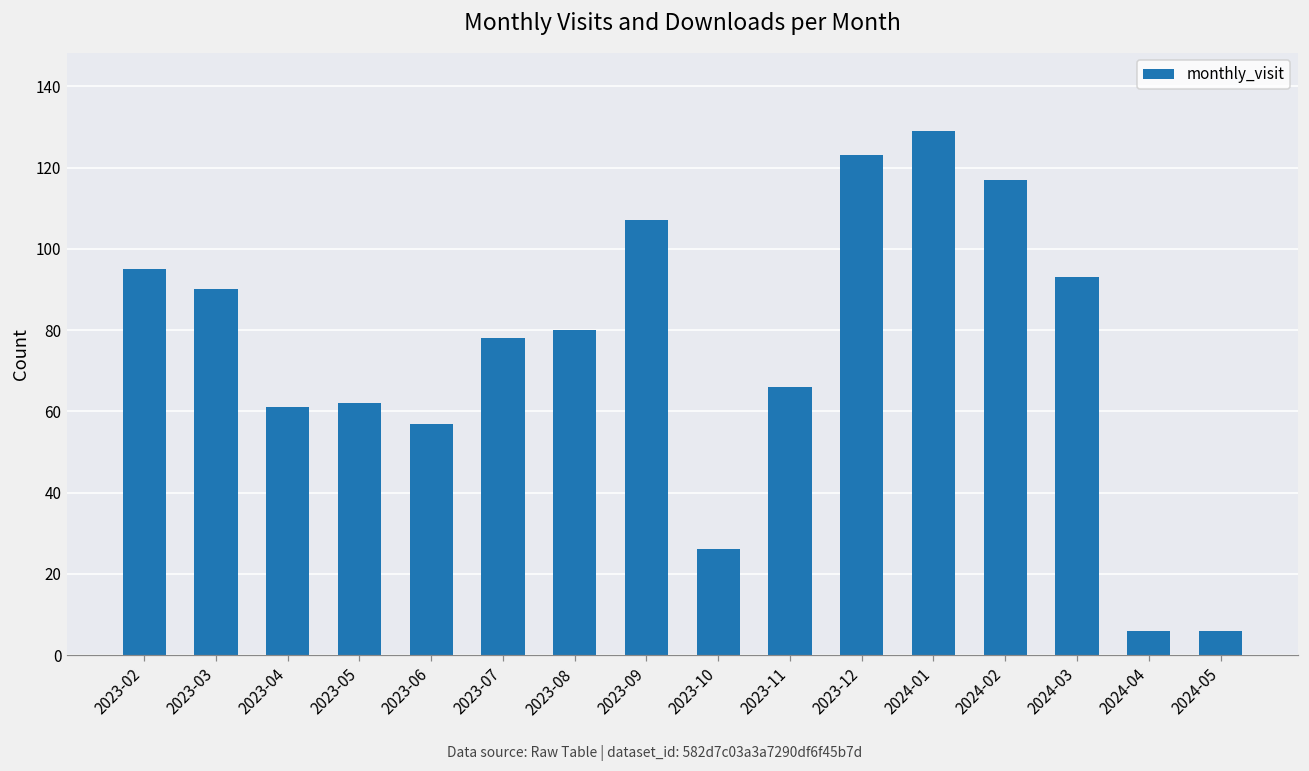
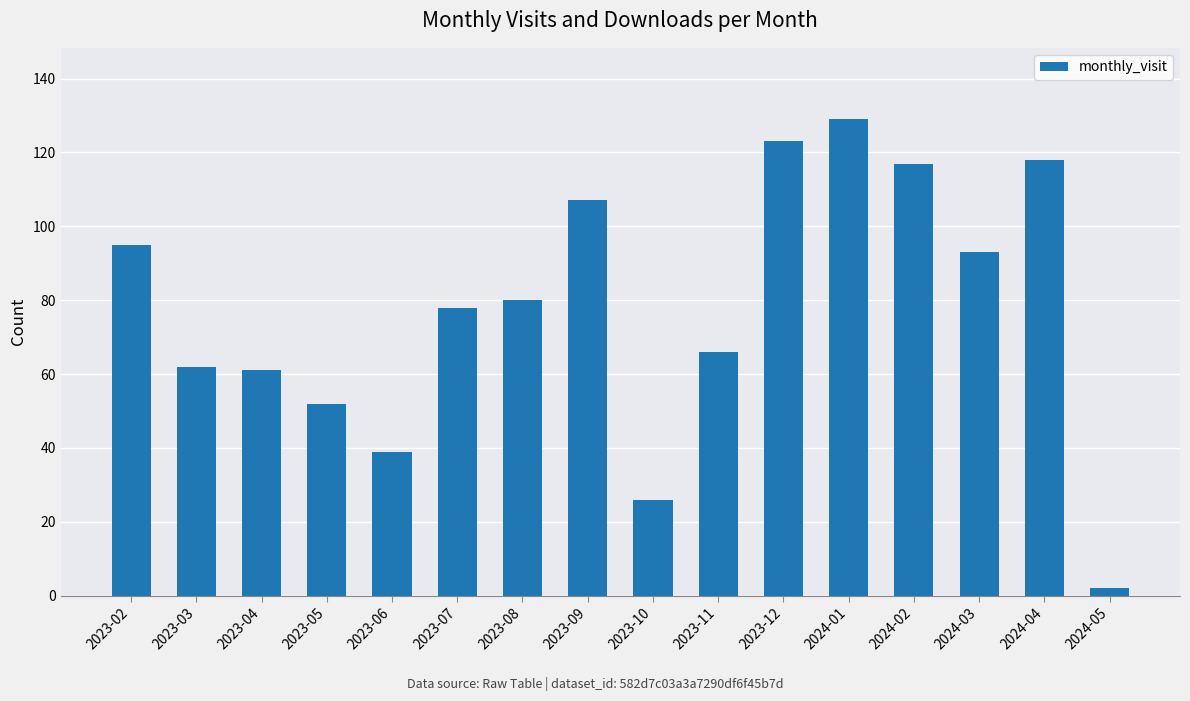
2023-03: 90 -> 62
2023-05: 62 -> 52
2023-06: 57 -> 39
2024-04: 6 -> 118
2024-05: 6 -> 2
